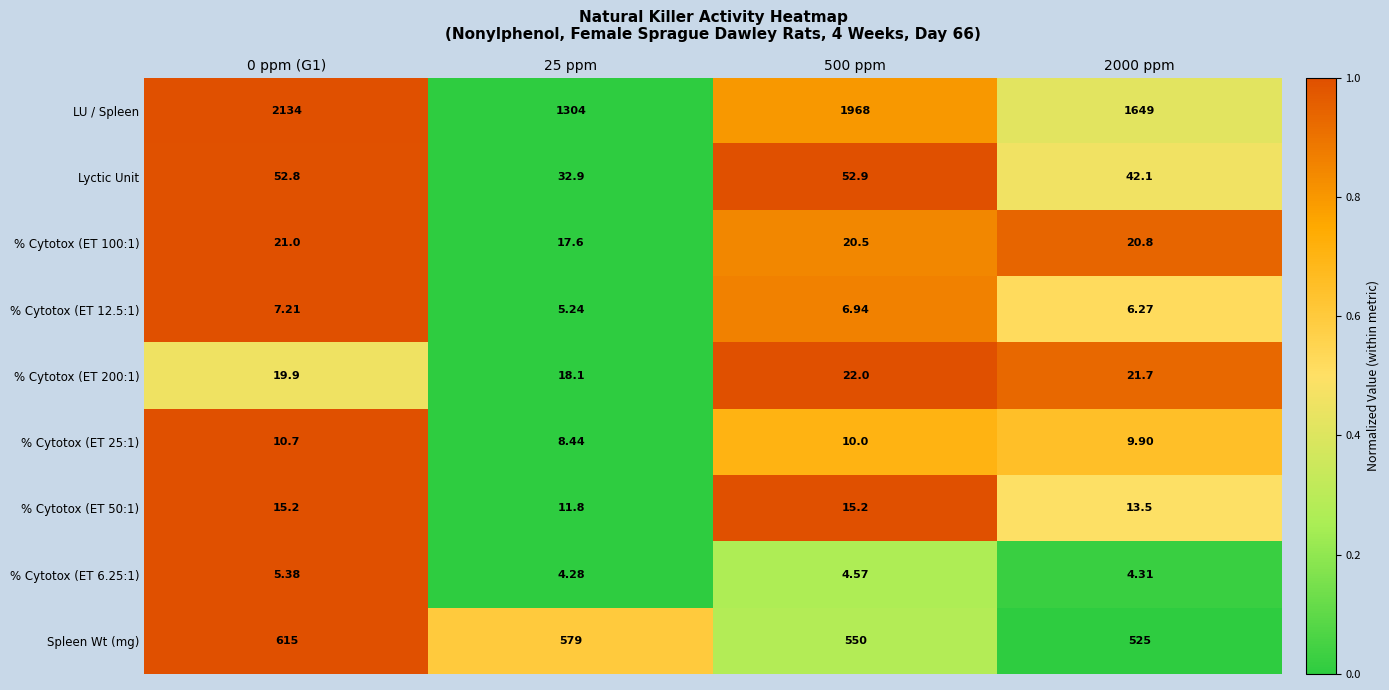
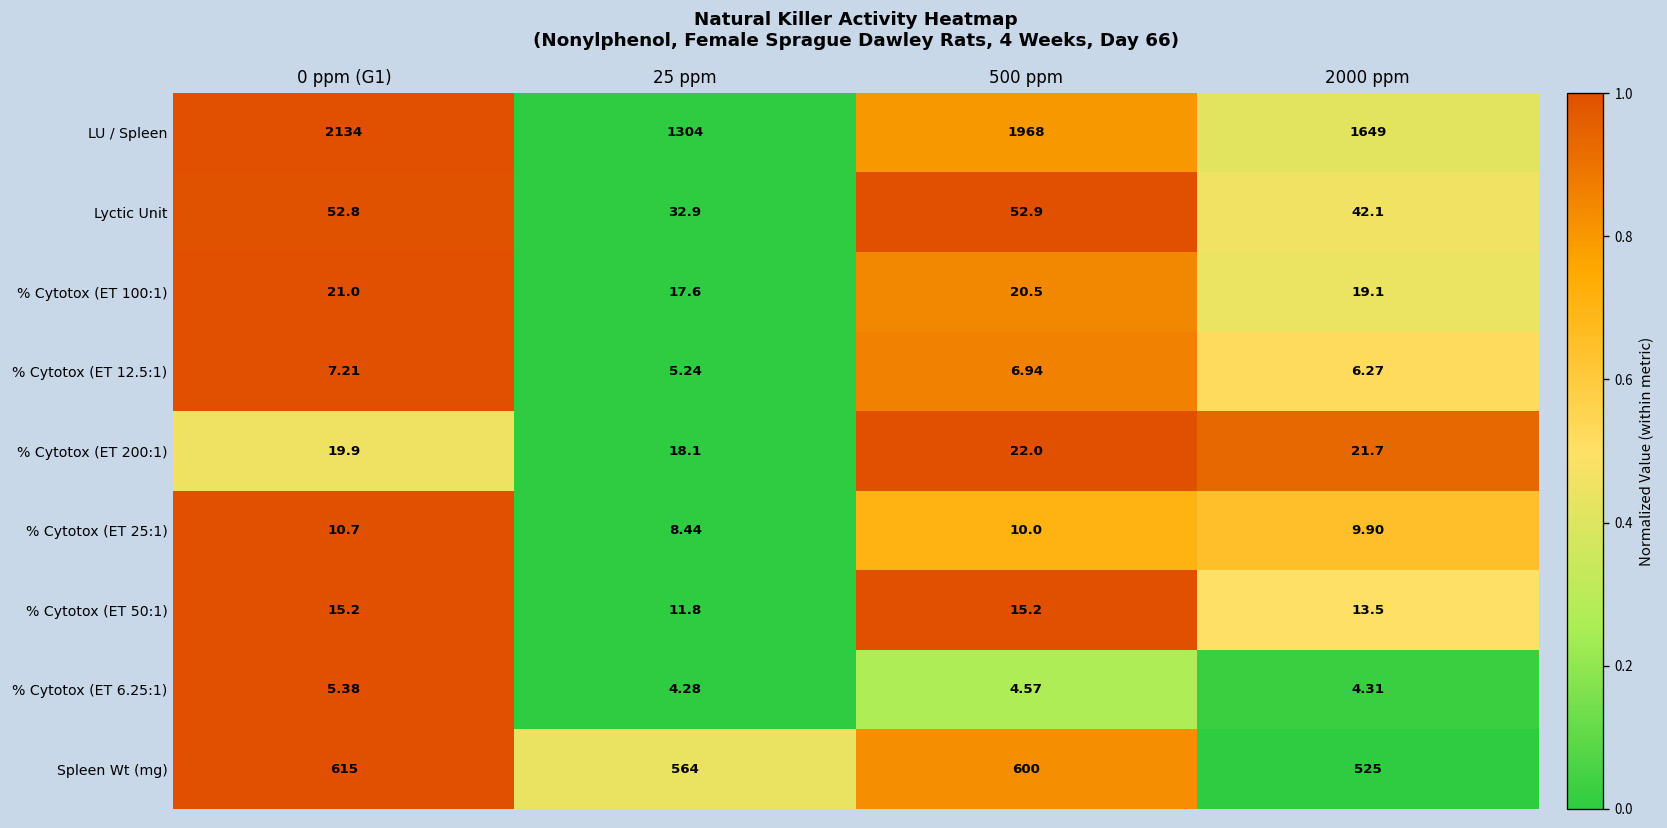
% Cytotox (ET 100:1), 2000 ppm: 20.8 -> 19.1
Spleen Wt (mg), 25 ppm: 579 -> 564
Spleen Wt (mg), 500 ppm: 550 -> 600
